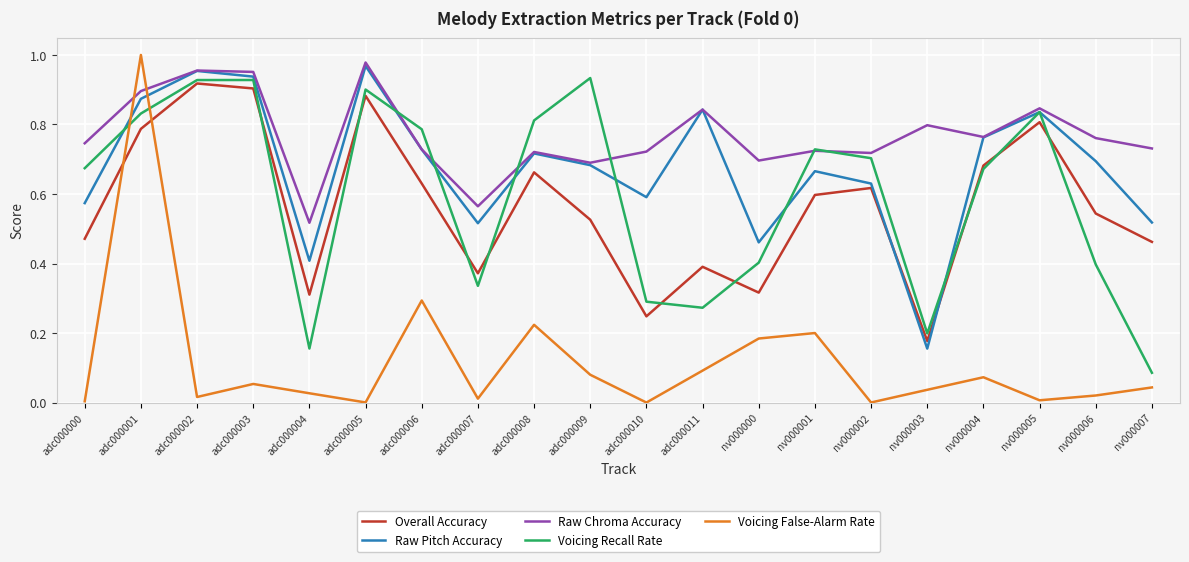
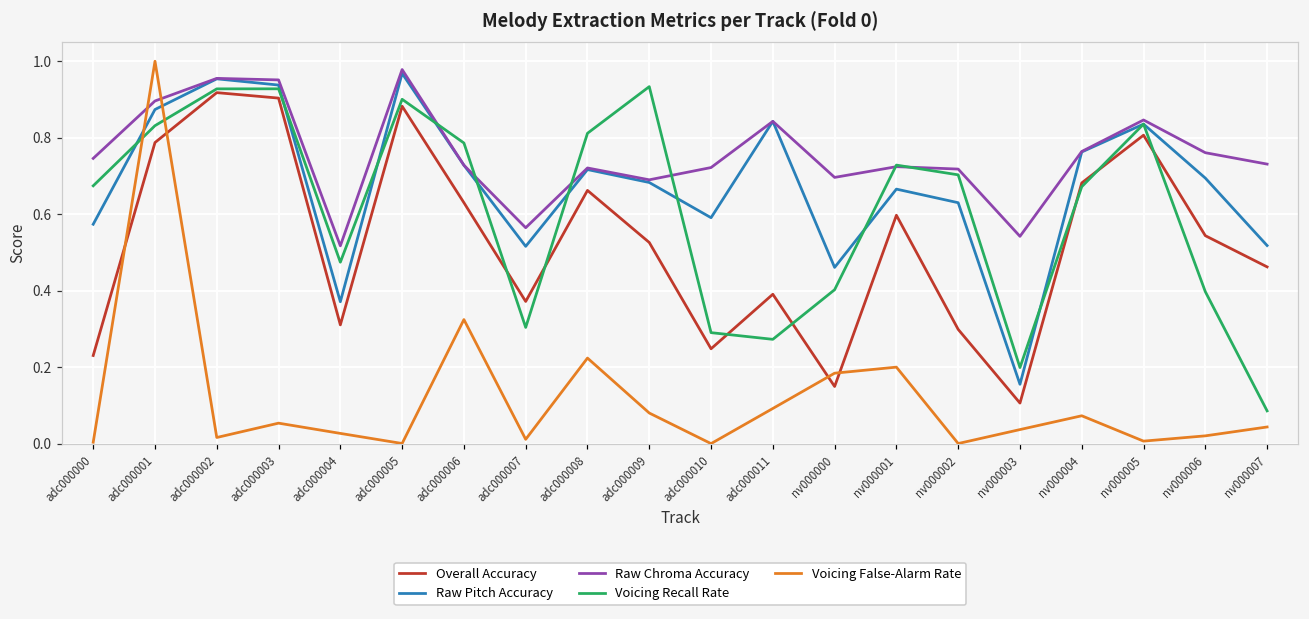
Overall Accuracy, adc000000: 0.47 -> 0.23
Raw Pitch Accuracy, adc000004: 0.41 -> 0.37
Voicing Recall Rate, adc000004: 0.16 -> 0.47
Voicing False-Alarm Rate, adc000006: 0.29 -> 0.32
Voicing Recall Rate, adc000007: 0.34 -> 0.30
Overall Accuracy, nv000000: 0.32 -> 0.15
Overall Accuracy, nv000002: 0.62 -> 0.30
Overall Accuracy, nv000003: 0.18 -> 0.11
Raw Chroma Accuracy, nv000003: 0.80 -> 0.54
